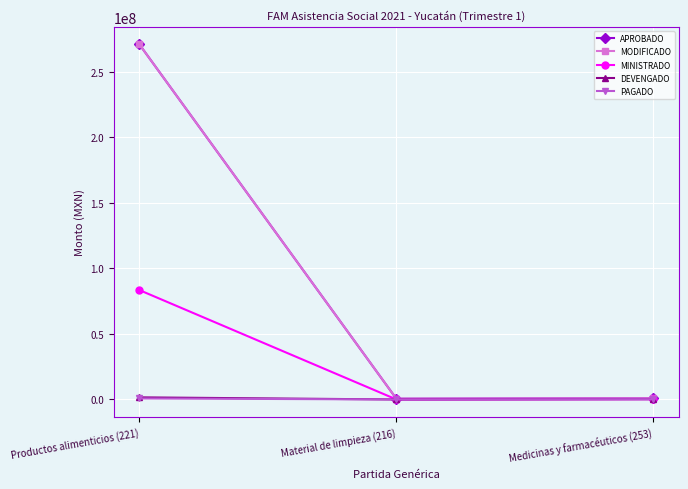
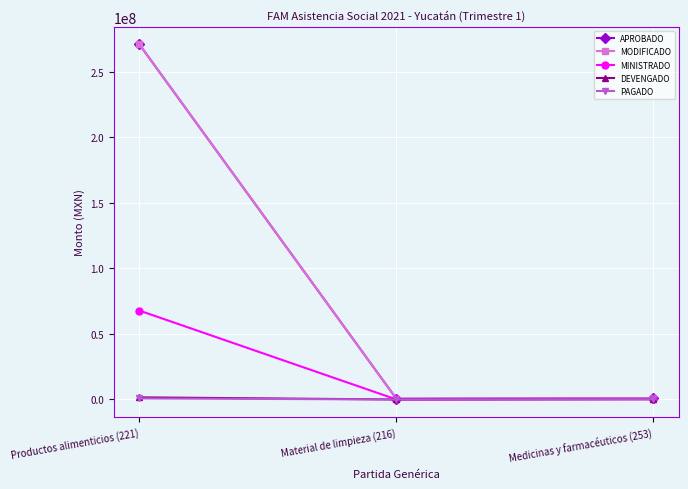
MINISTRADO, Productos alimenticios (221): 83000000 -> 68000000
